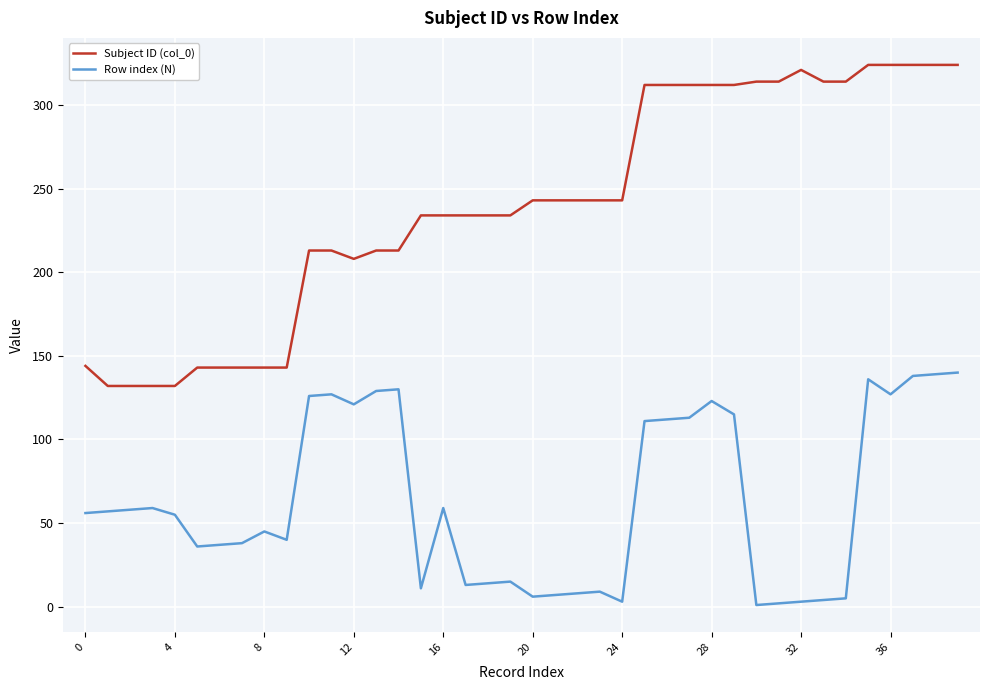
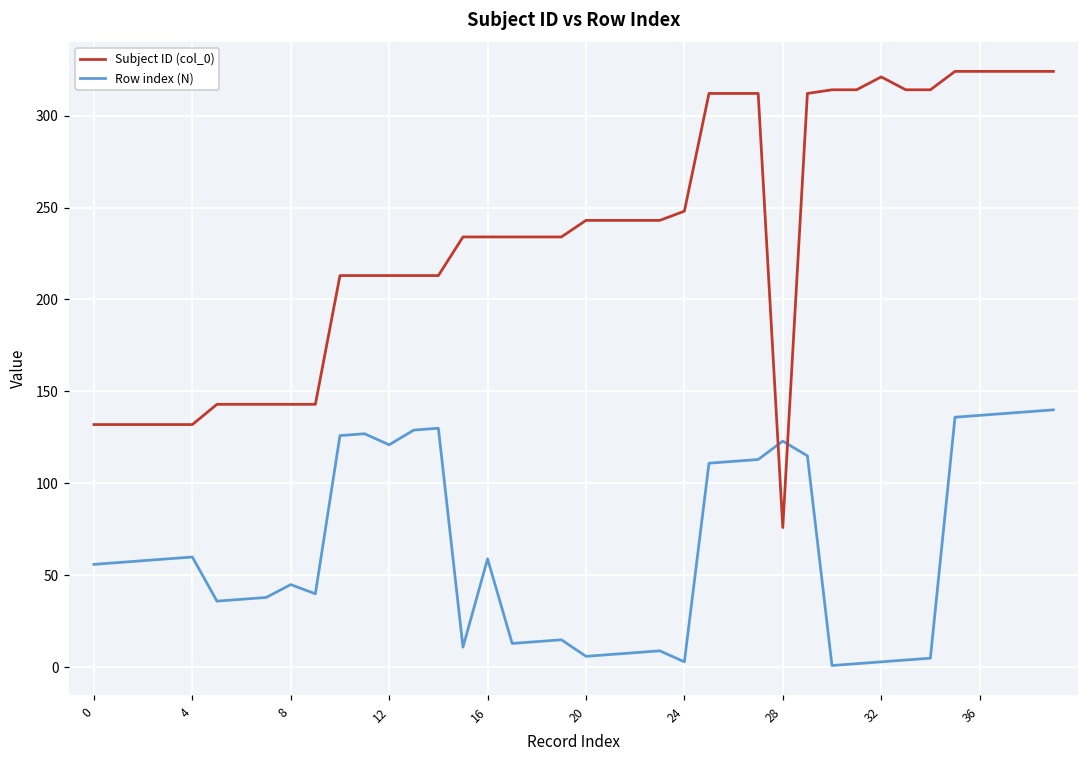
Subject ID (col_0), 0: 144 -> 132
Row index (N), 4: 55 -> 60
Subject ID (col_0), 12: 208 -> 213
Subject ID (col_0), 24: 243 -> 248
Subject ID (col_0), 28: 312 -> 76
Row index (N), 36: 127 -> 137
